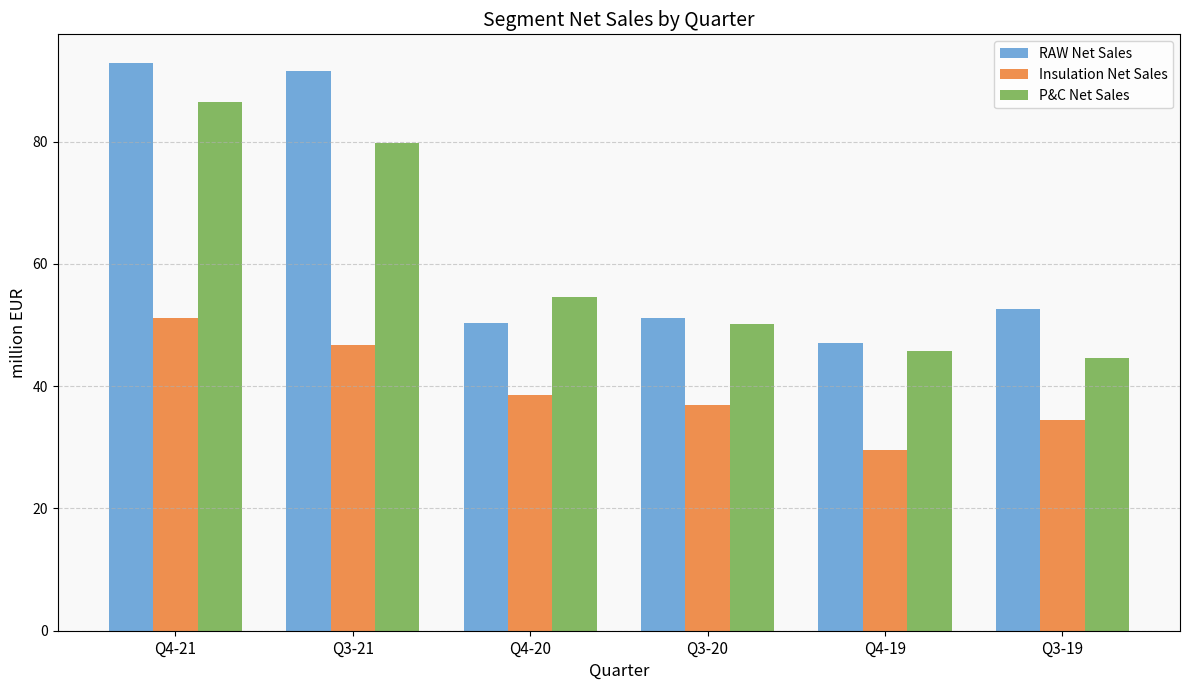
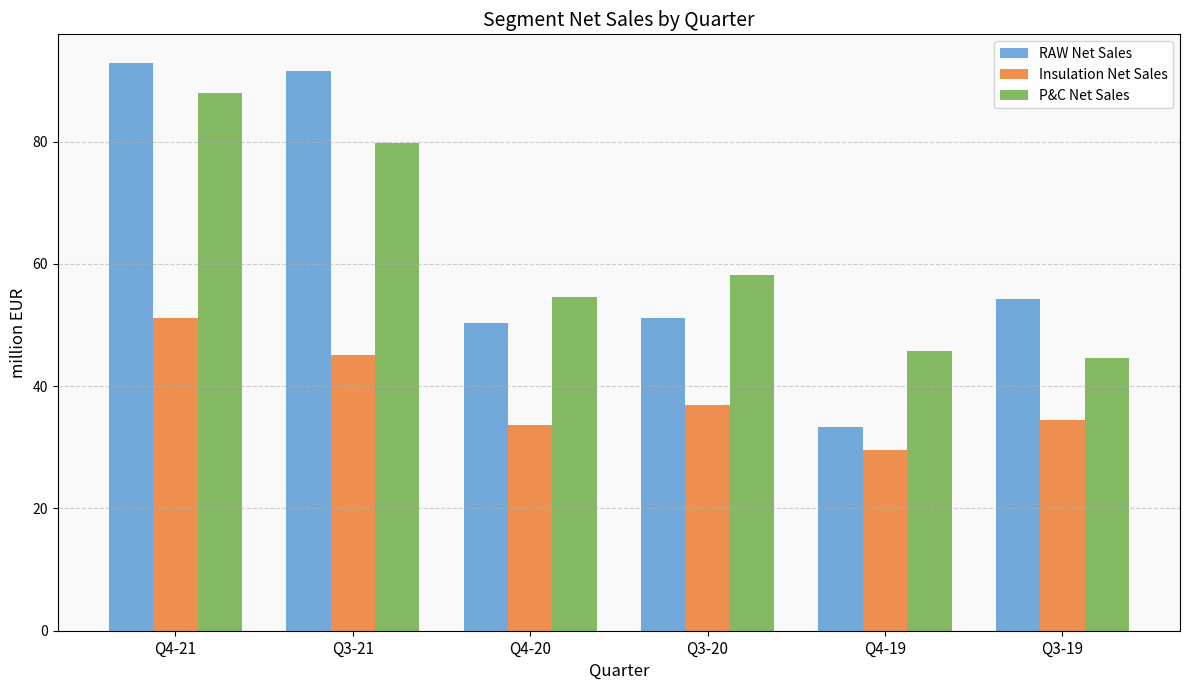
P&C Net Sales, Q4-21: 87 -> 88
Insulation Net Sales, Q3-21: 47 -> 45
Insulation Net Sales, Q4-20: 39 -> 34
P&C Net Sales, Q3-20: 50 -> 58
RAW Net Sales, Q4-19: 47 -> 33
RAW Net Sales, Q3-19: 53 -> 54
